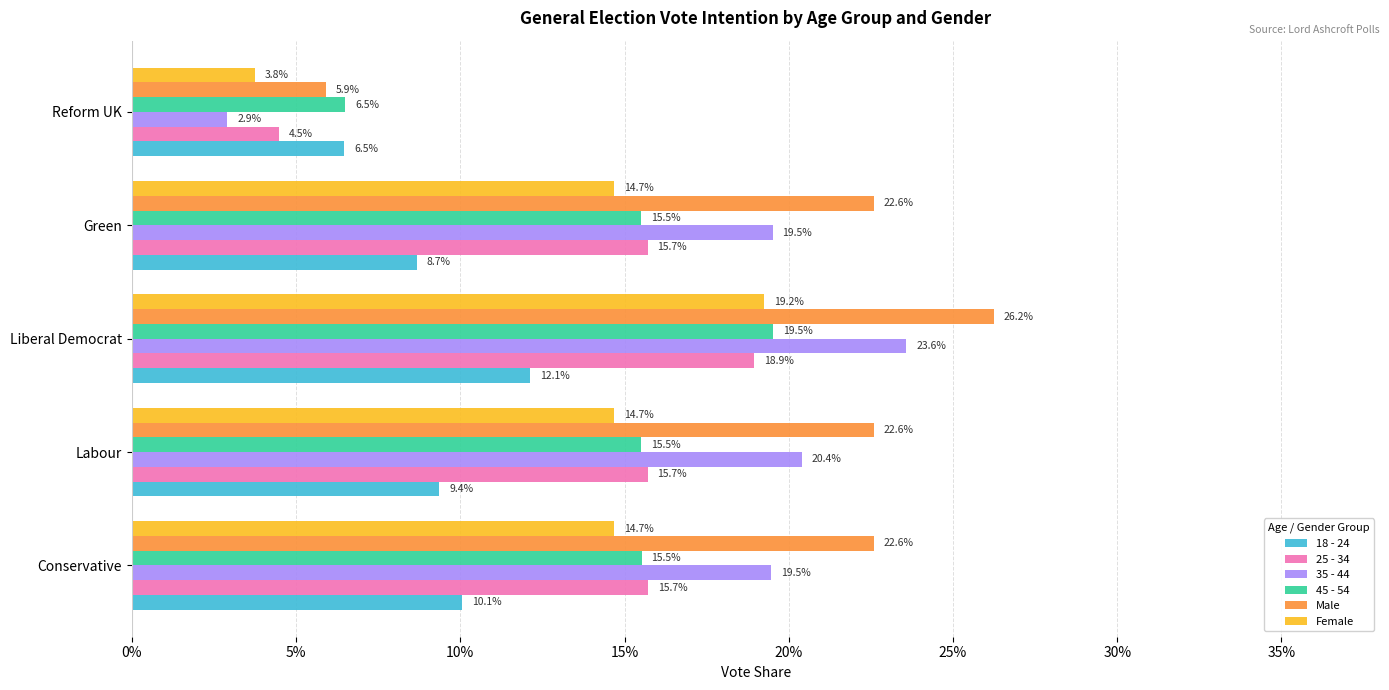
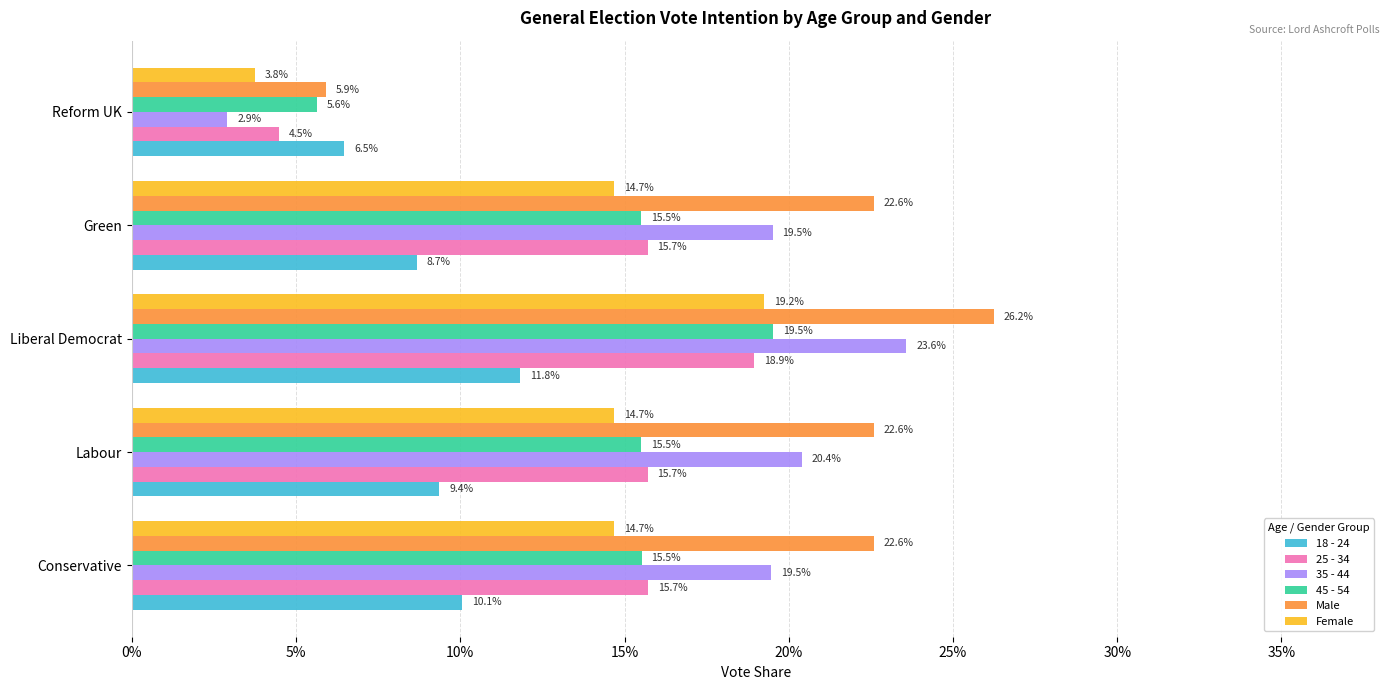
45 - 54, Reform UK: 6.5% -> 5.6%
18 - 24, Liberal Democrat: 12.1% -> 11.8%
